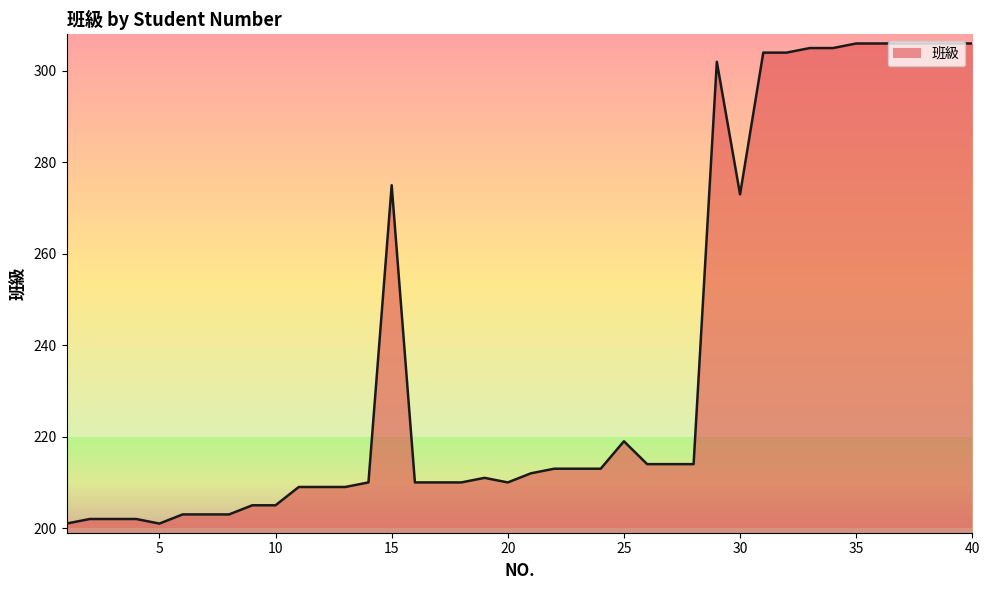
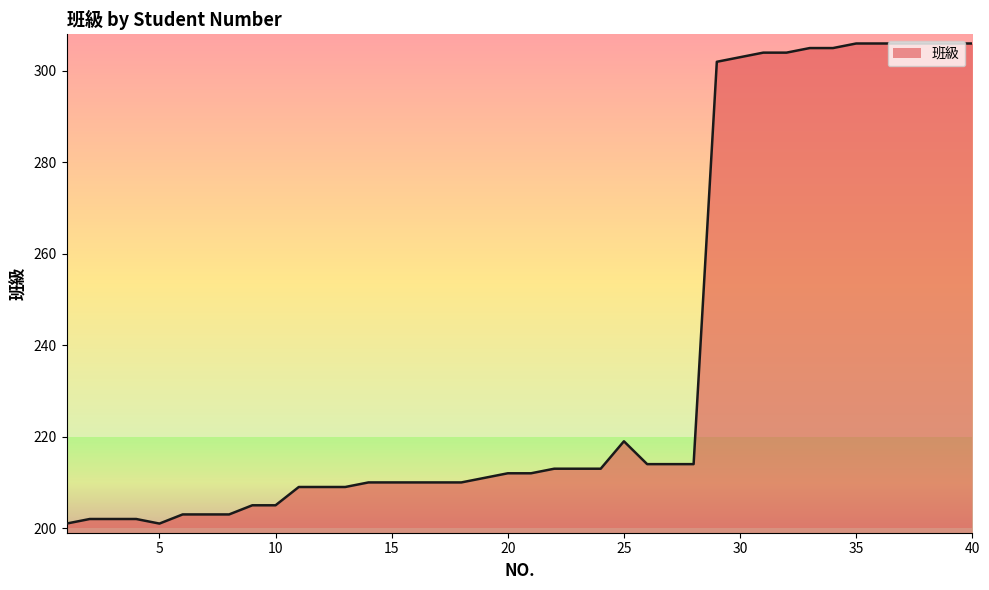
15: 275 -> 210
20: 210 -> 212
30: 273 -> 303
